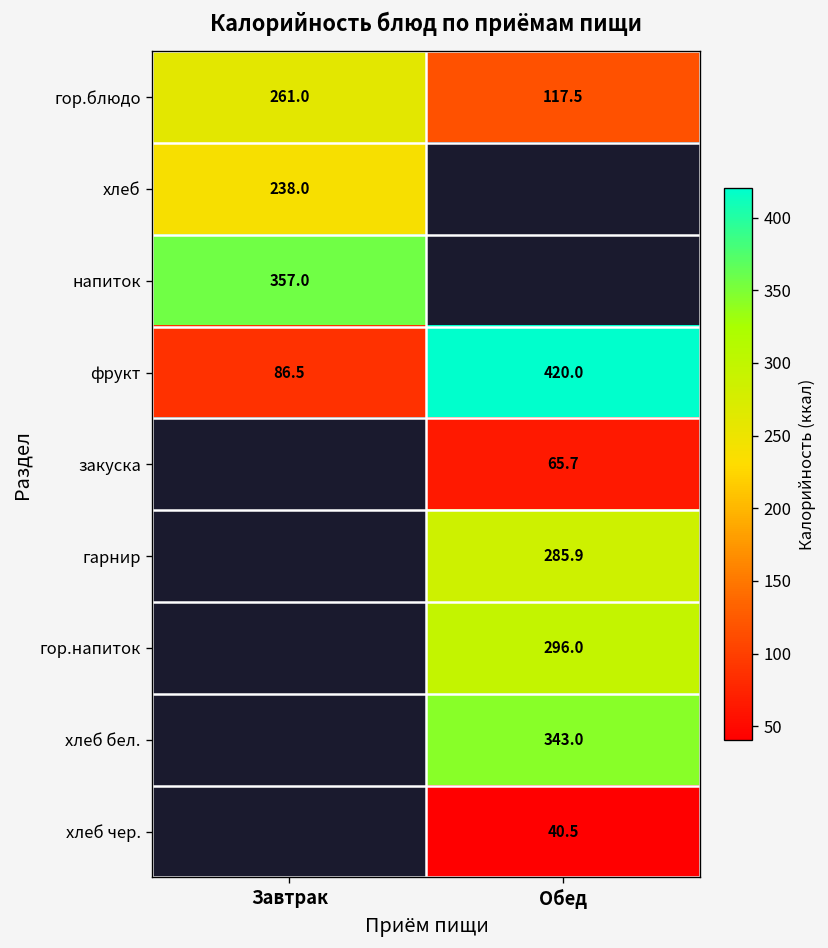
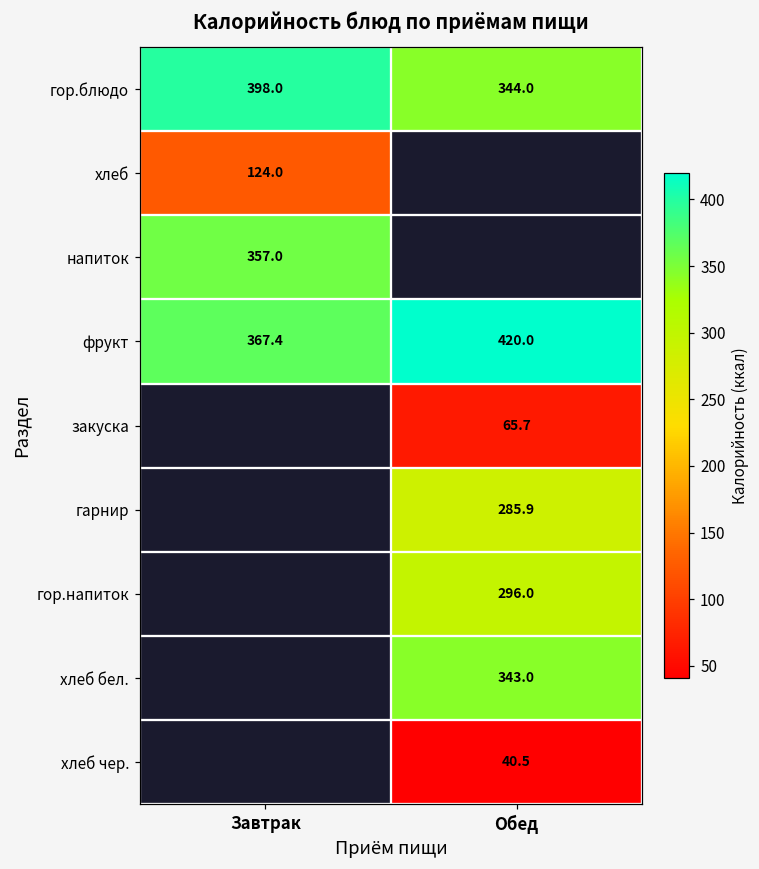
гор.блюдо, Завтрак: 261.0 -> 398.0
гор.блюдо, Обед: 117.5 -> 344.0
хлеб, Завтрак: 238.0 -> 124.0
фрукт, Завтрак: 86.5 -> 367.4
